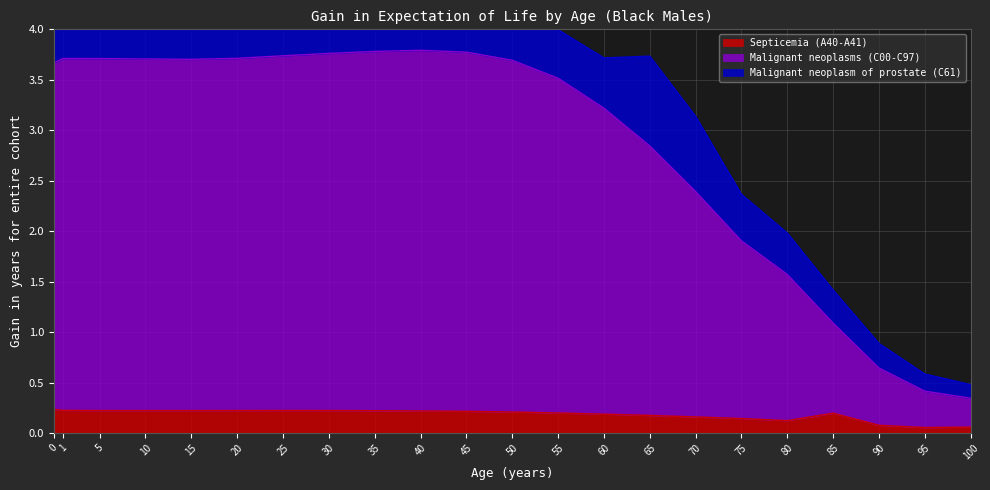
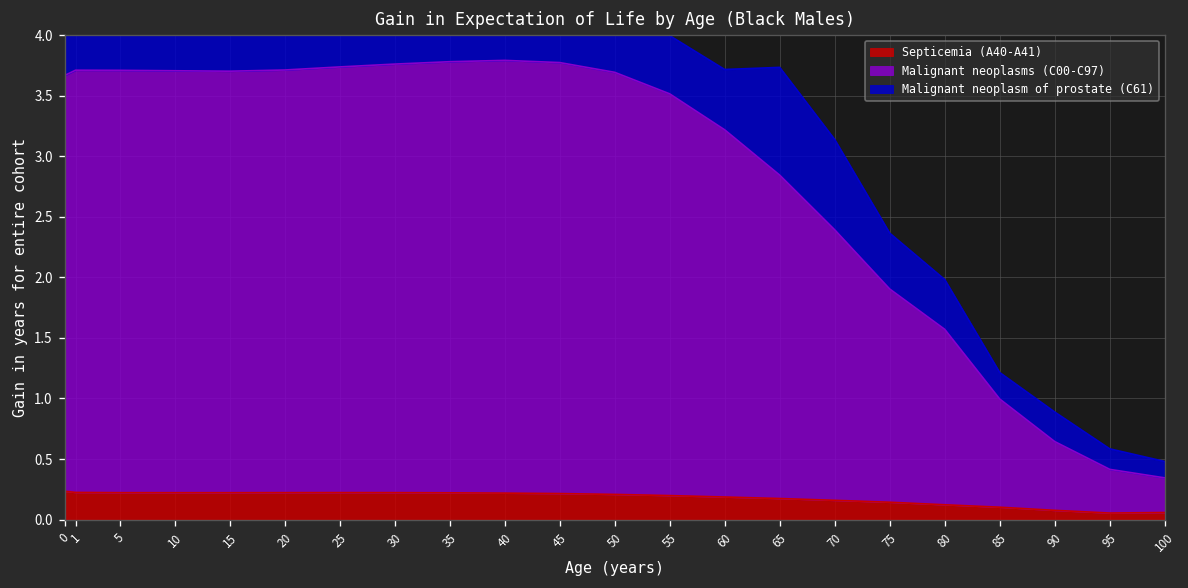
Septicemia (A40-A41), 85: 0.20 -> 0.10
Malignant neoplasm of prostate (C61), 85: 0.33 -> 0.22
